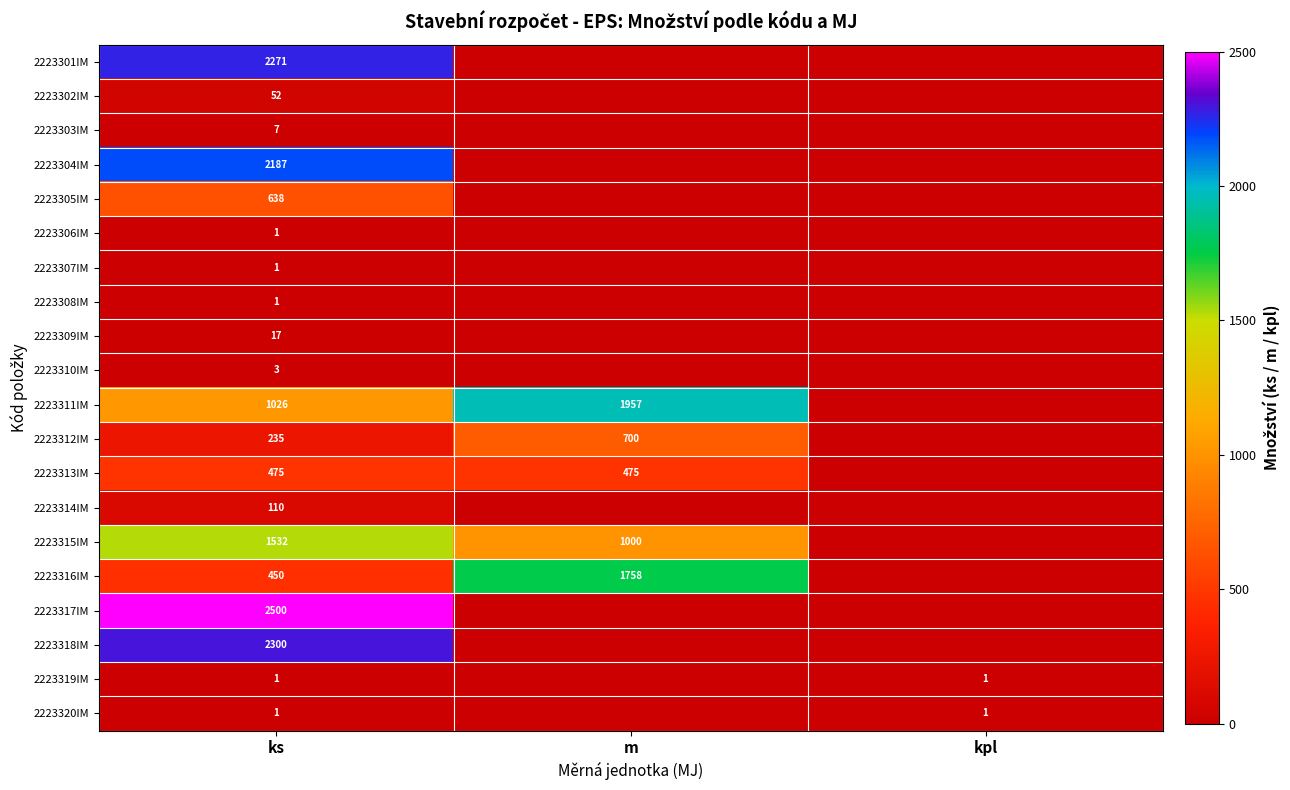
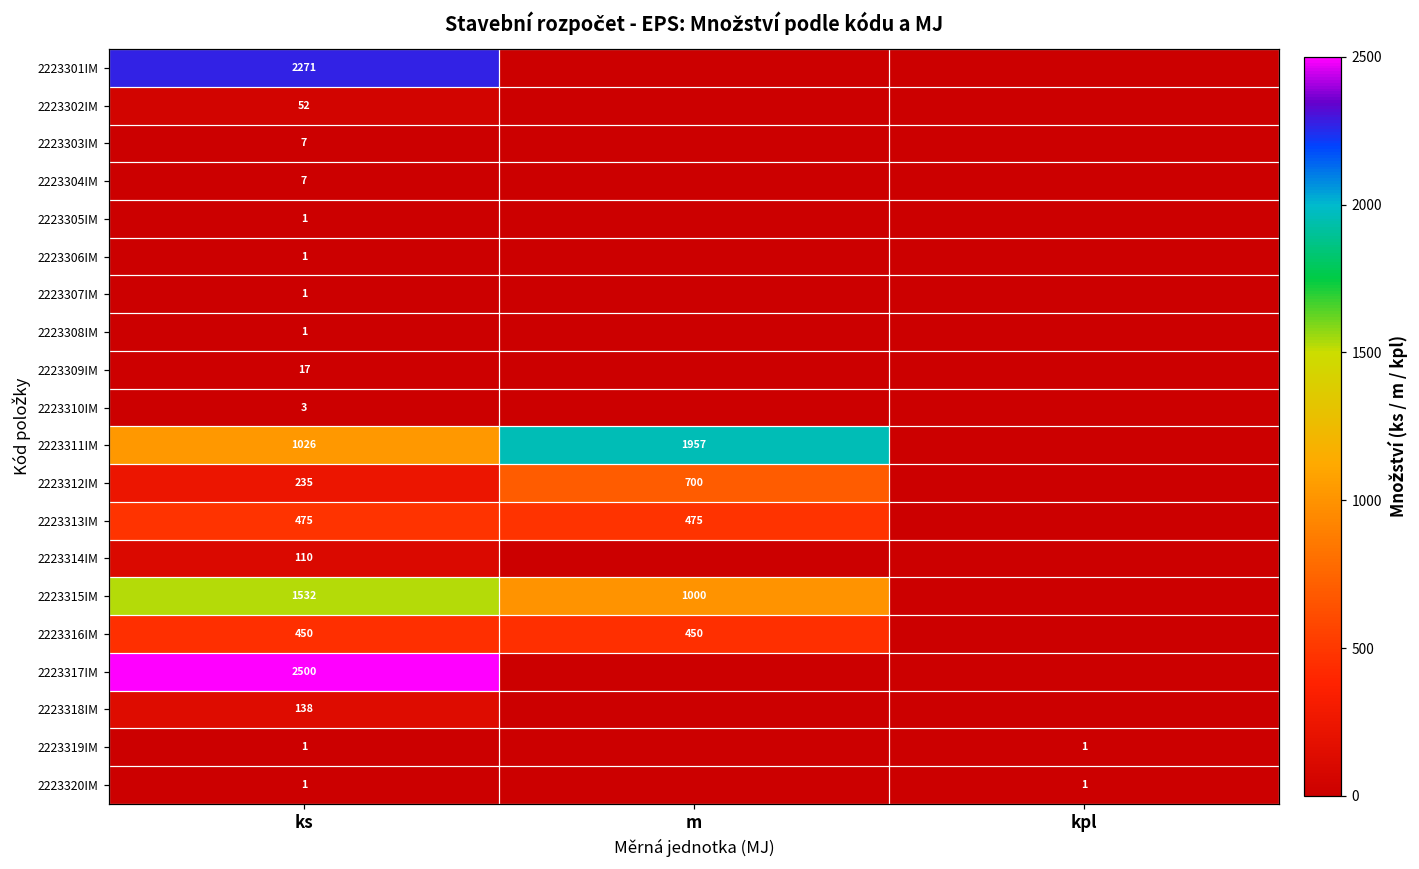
2223304IM, ks: 2187 -> 7
2223305IM, ks: 638 -> 1
2223316IM, m: 1758 -> 450
2223318IM, ks: 2300 -> 138
